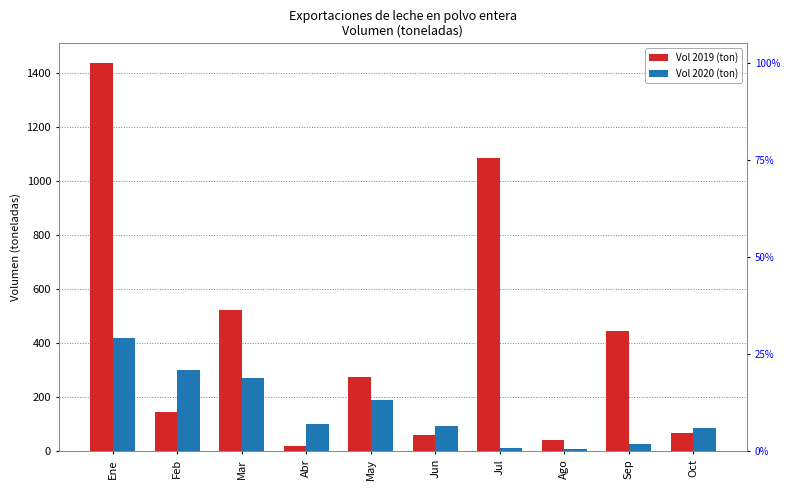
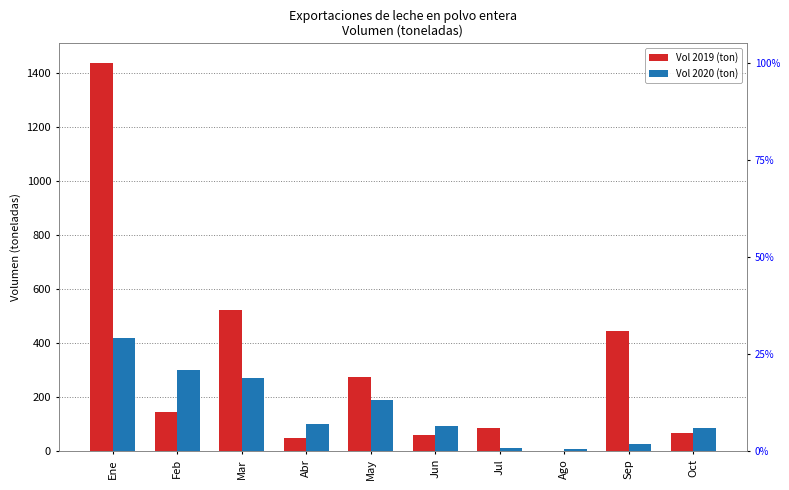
Vol 2019 (ton), Abr: 20 -> 50
Vol 2019 (ton), Jul: 1080 -> 90
Vol 2019 (ton), Ago: 40 -> 0
